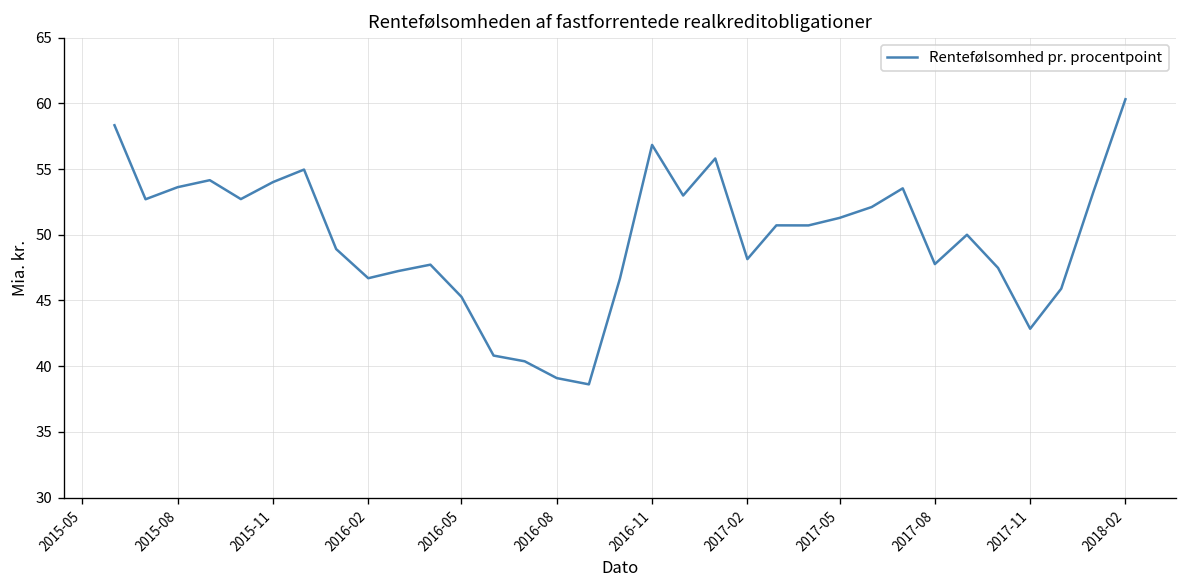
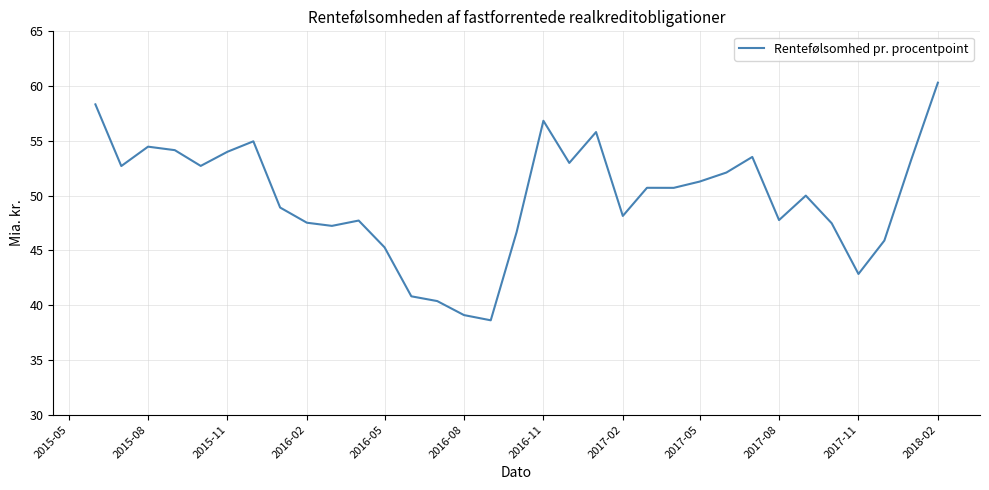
2015-08: 53.6 -> 54.5
2016-02: 46.7 -> 47.5
